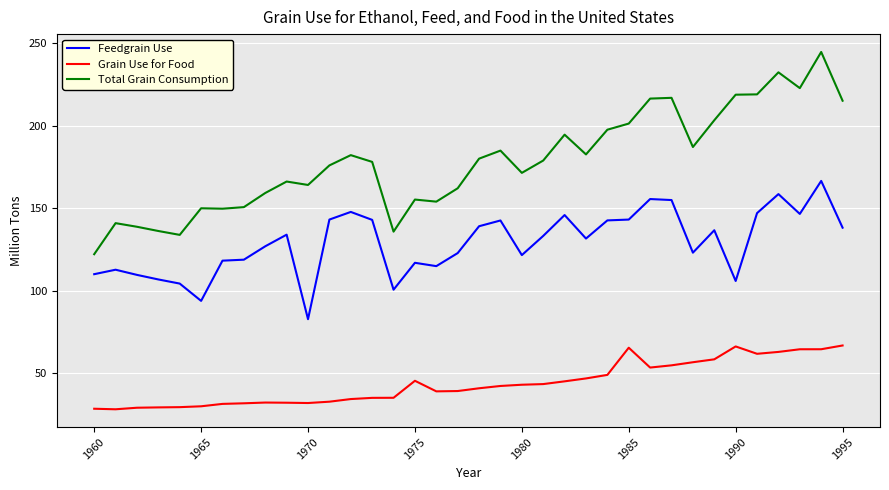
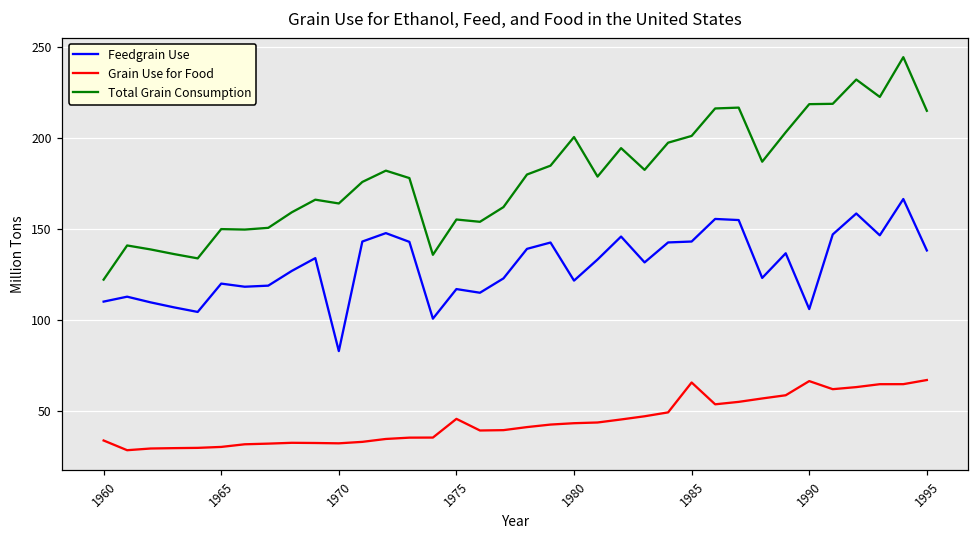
Grain Use for Food, 1960: 29 -> 34
Feedgrain Use, 1965: 94 -> 120
Total Grain Consumption, 1980: 171 -> 201
